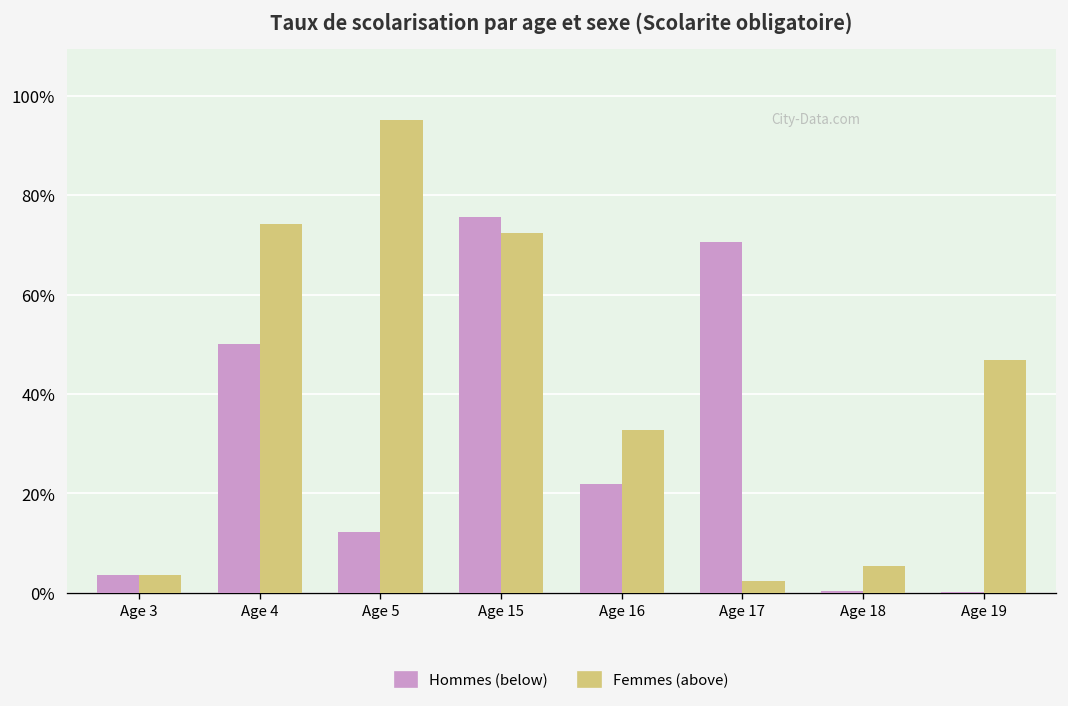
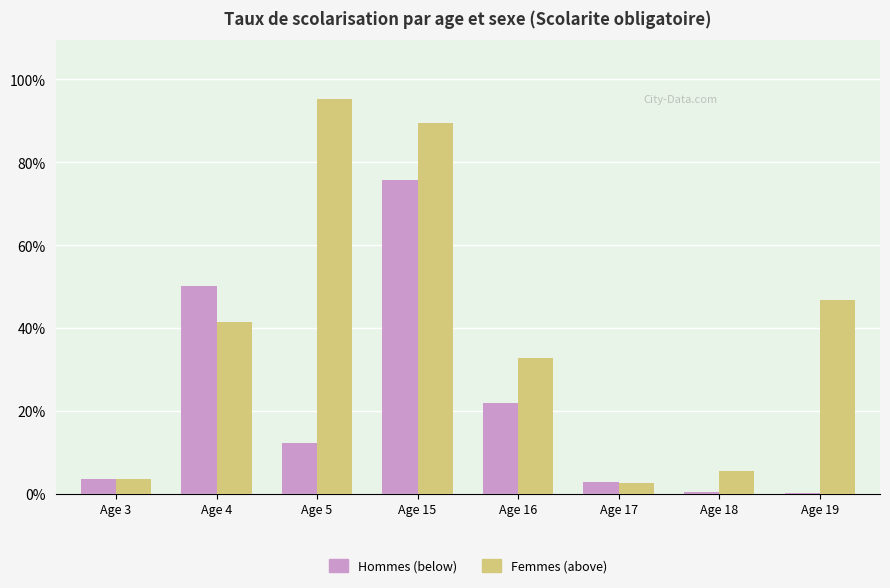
Femmes (above), Age 4: 74% -> 41%
Femmes (above), Age 15: 72% -> 89%
Hommes (below), Age 17: 71% -> 3%
